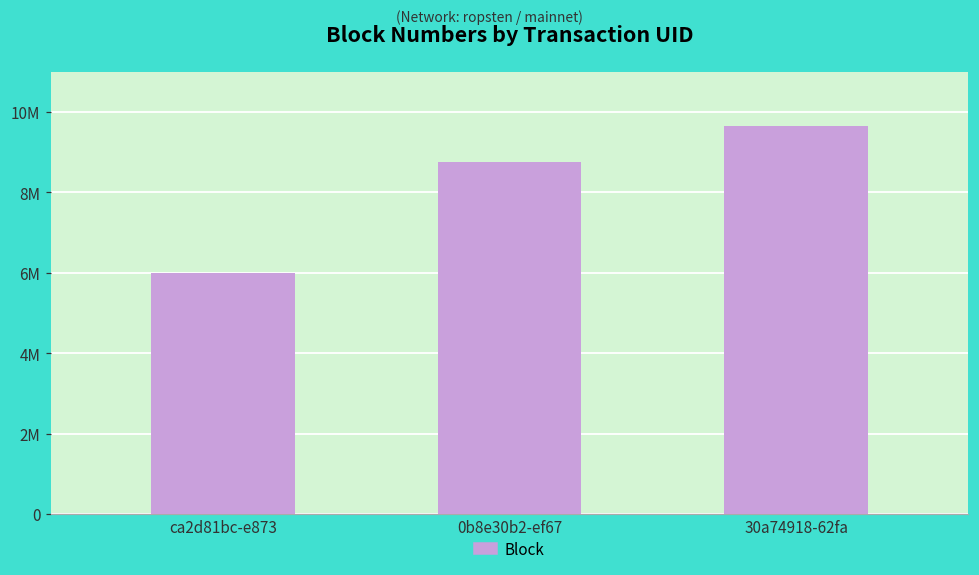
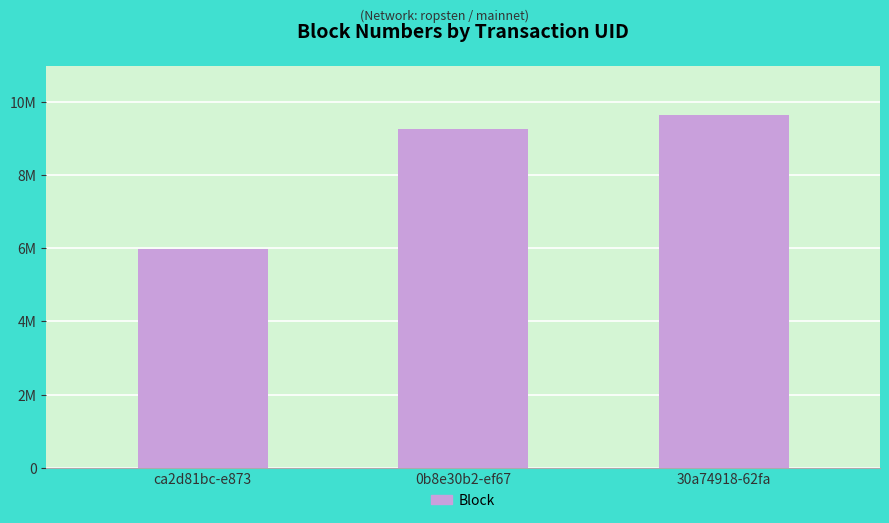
0b8e30b2-ef67: 8700000 -> 9300000
